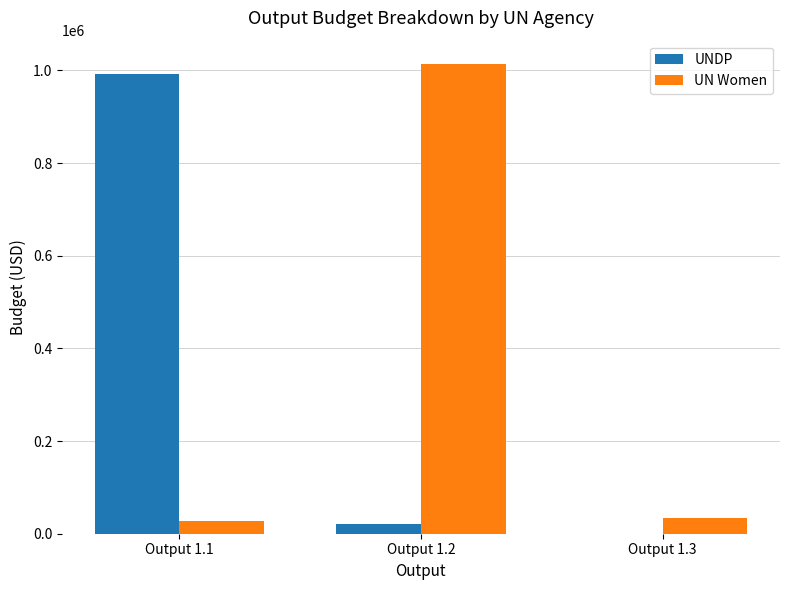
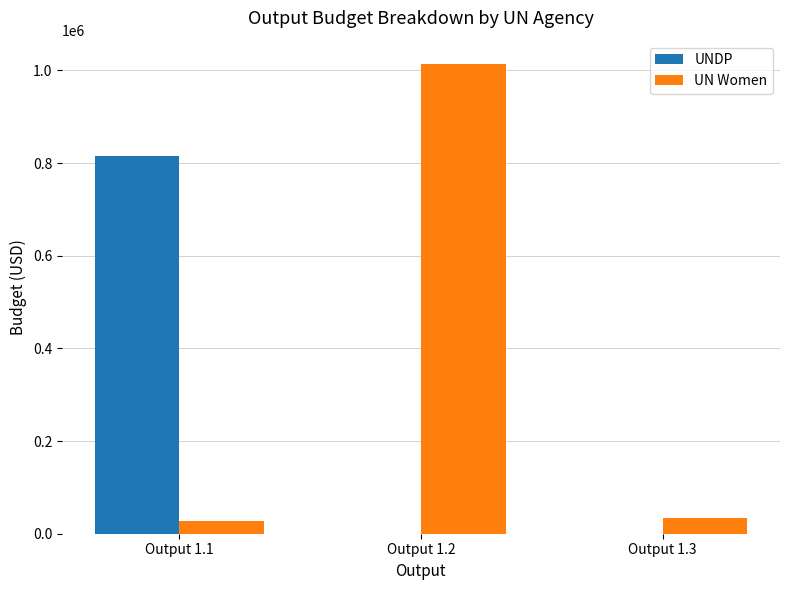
UNDP, Output 1.1: 990000 -> 810000
UNDP, Output 1.2: 20000 -> 0
